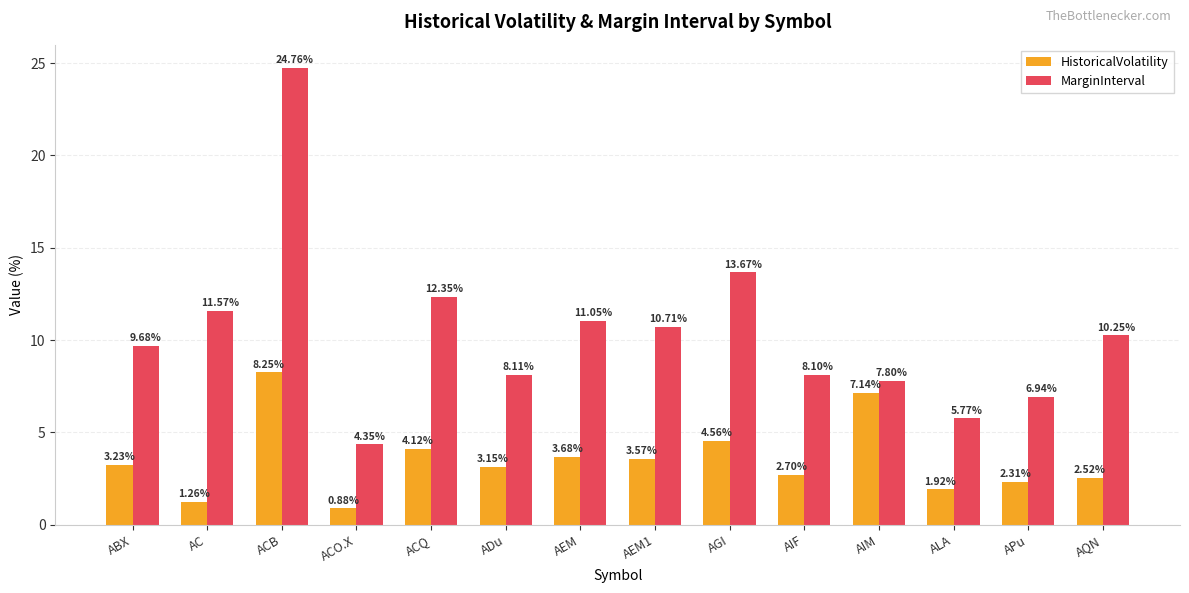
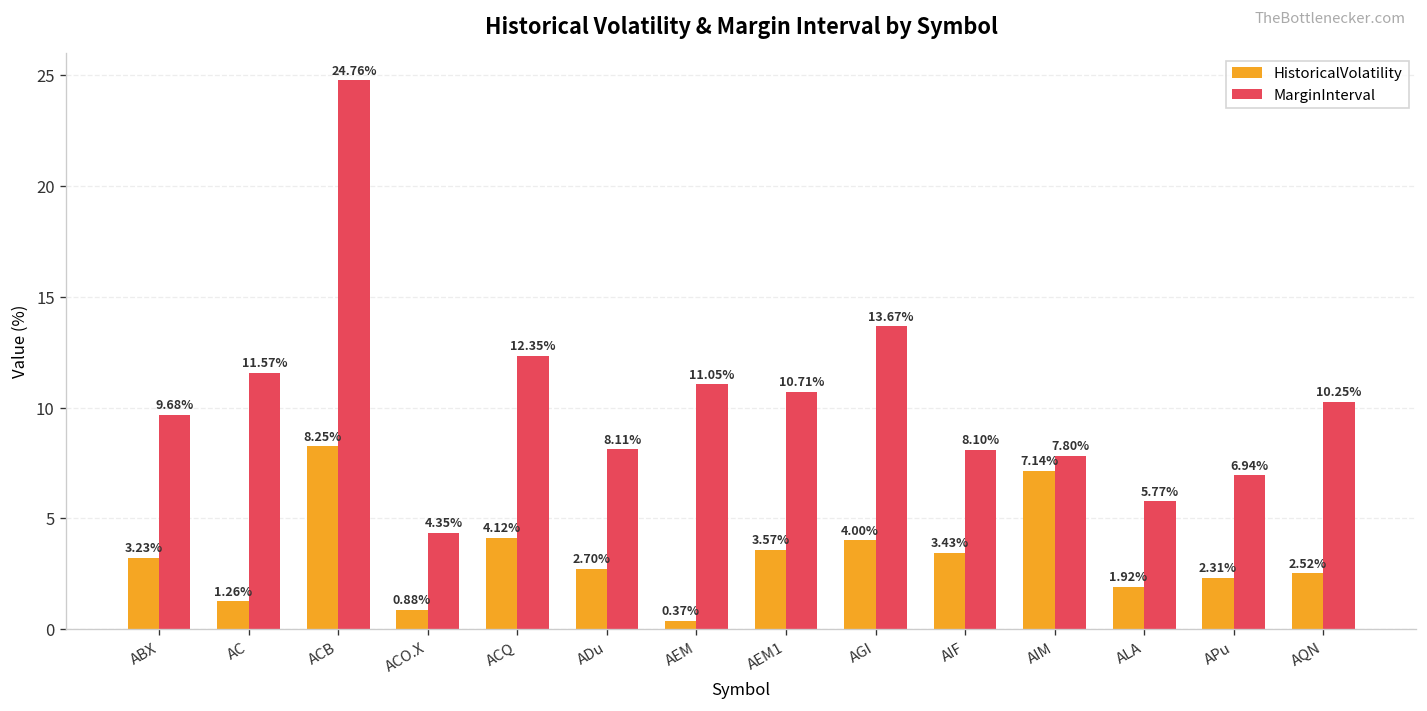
HistoricalVolatility, ADu: 3.15% -> 2.70%
HistoricalVolatility, AEM: 3.68% -> 0.37%
HistoricalVolatility, AGI: 4.56% -> 4.00%
HistoricalVolatility, AIF: 2.70% -> 3.43%
